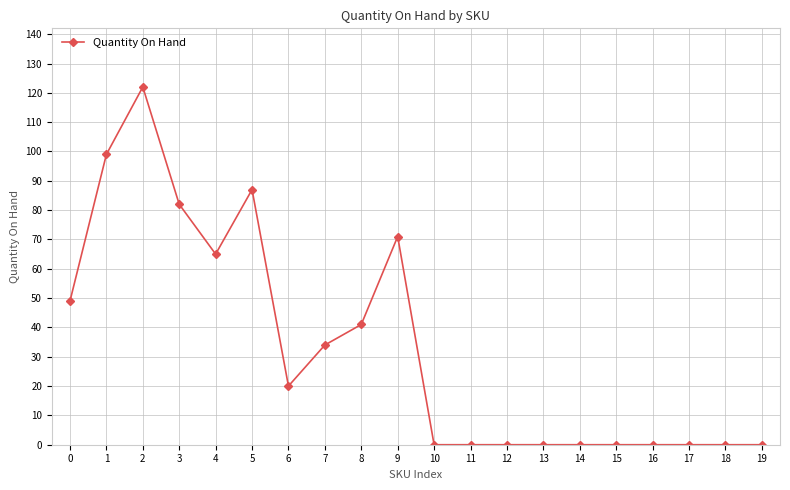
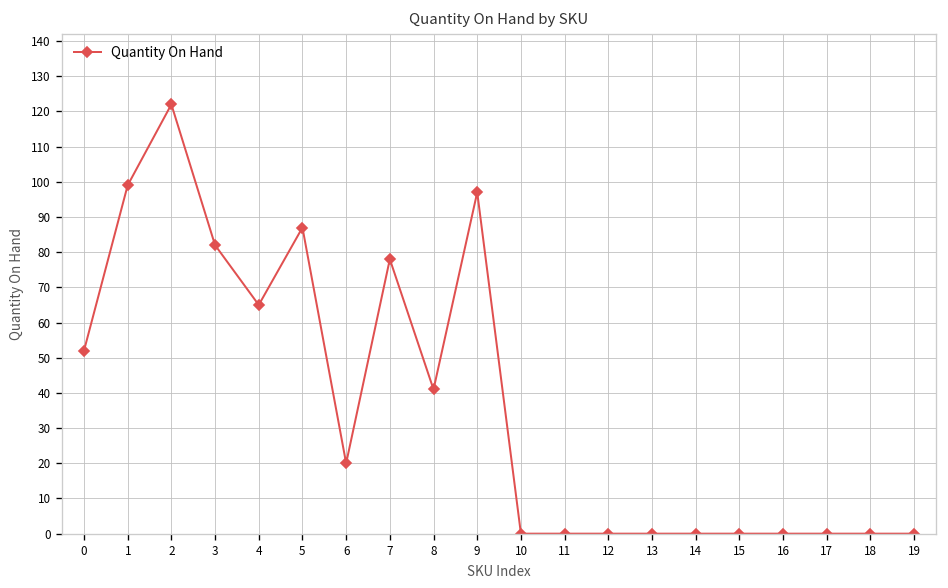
0: 49 -> 52
7: 34 -> 78
9: 71 -> 97
